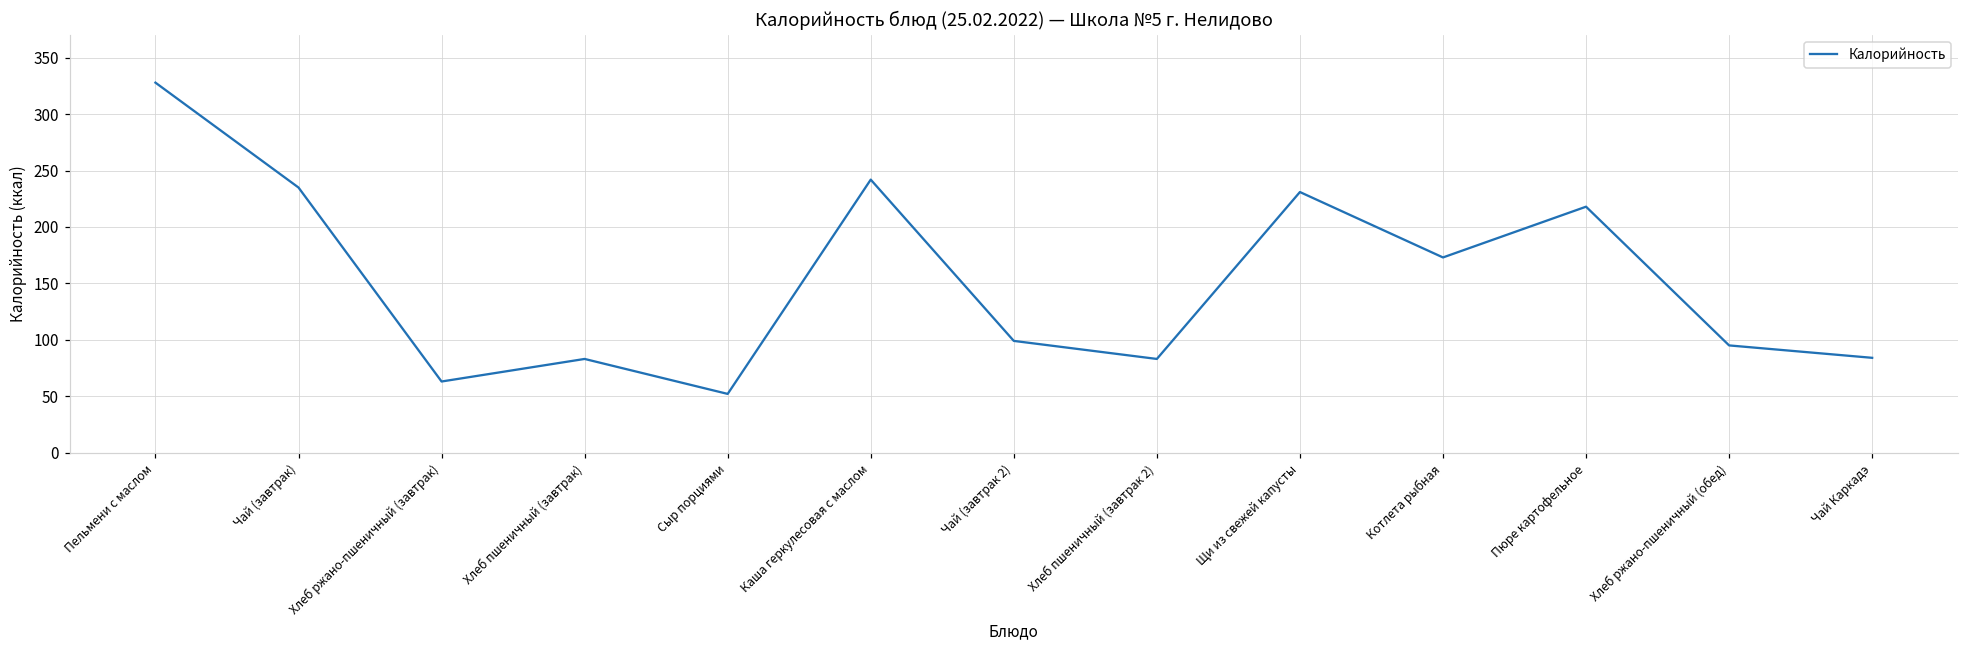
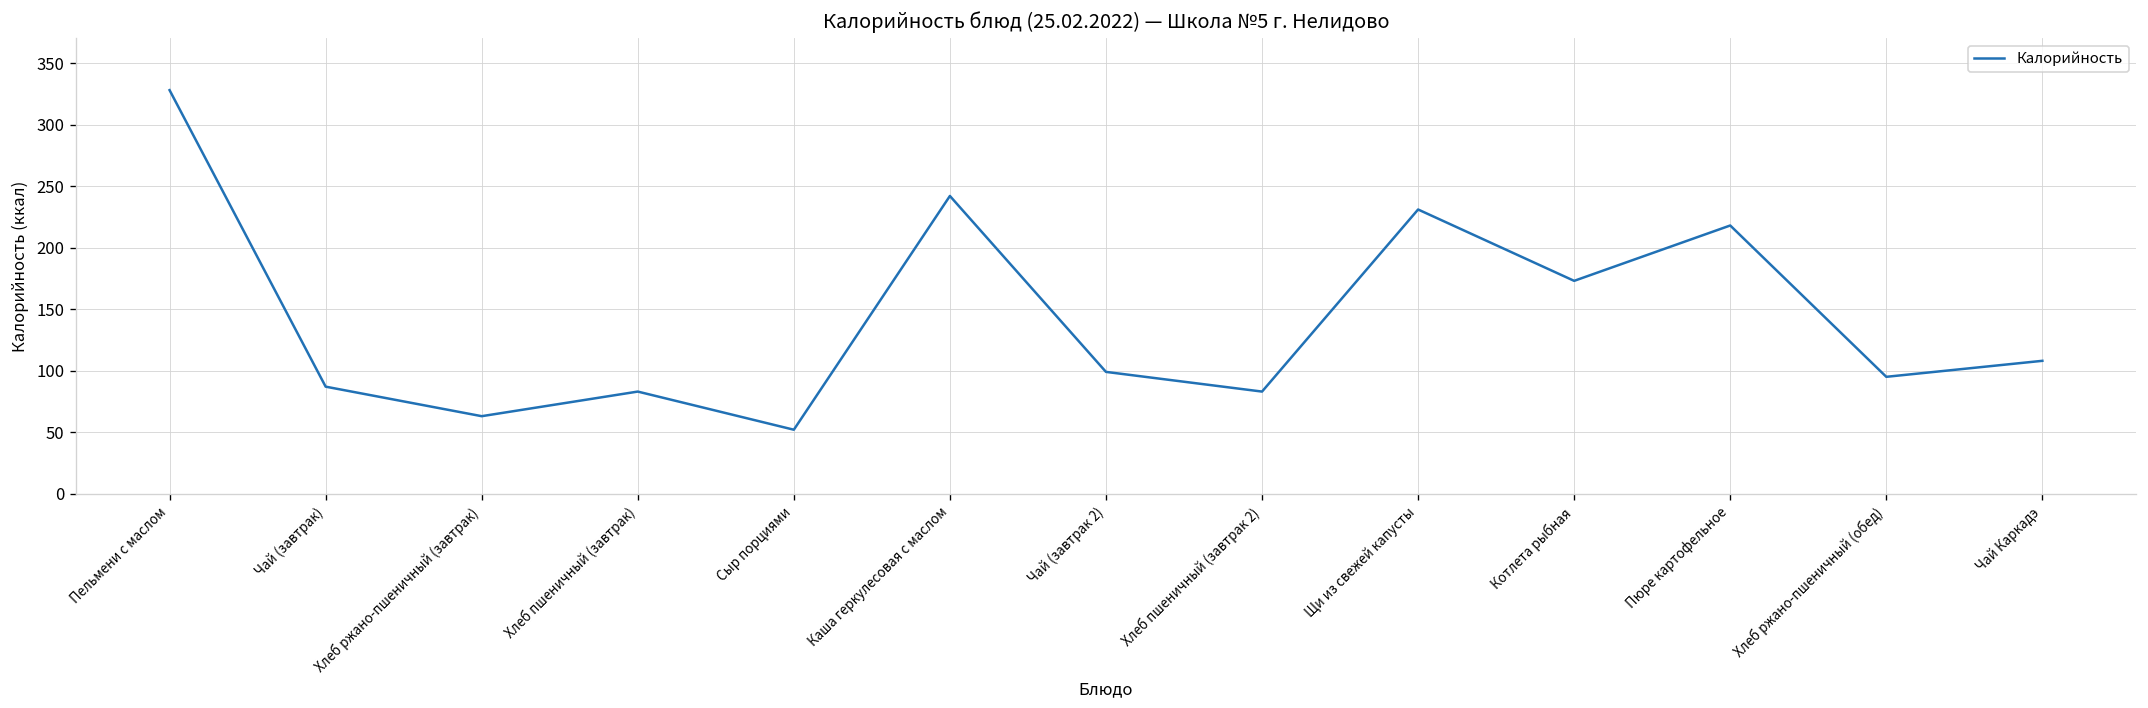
Чай (завтрак): 235 -> 87
Чай Каркадэ: 84 -> 108
